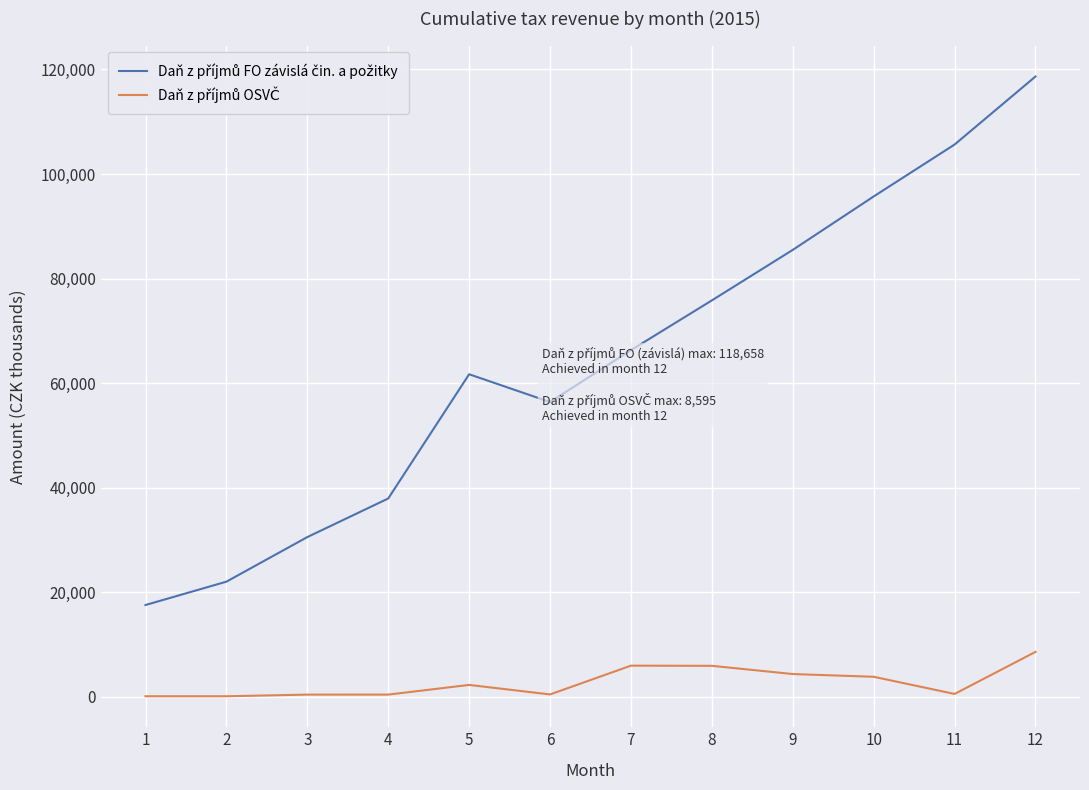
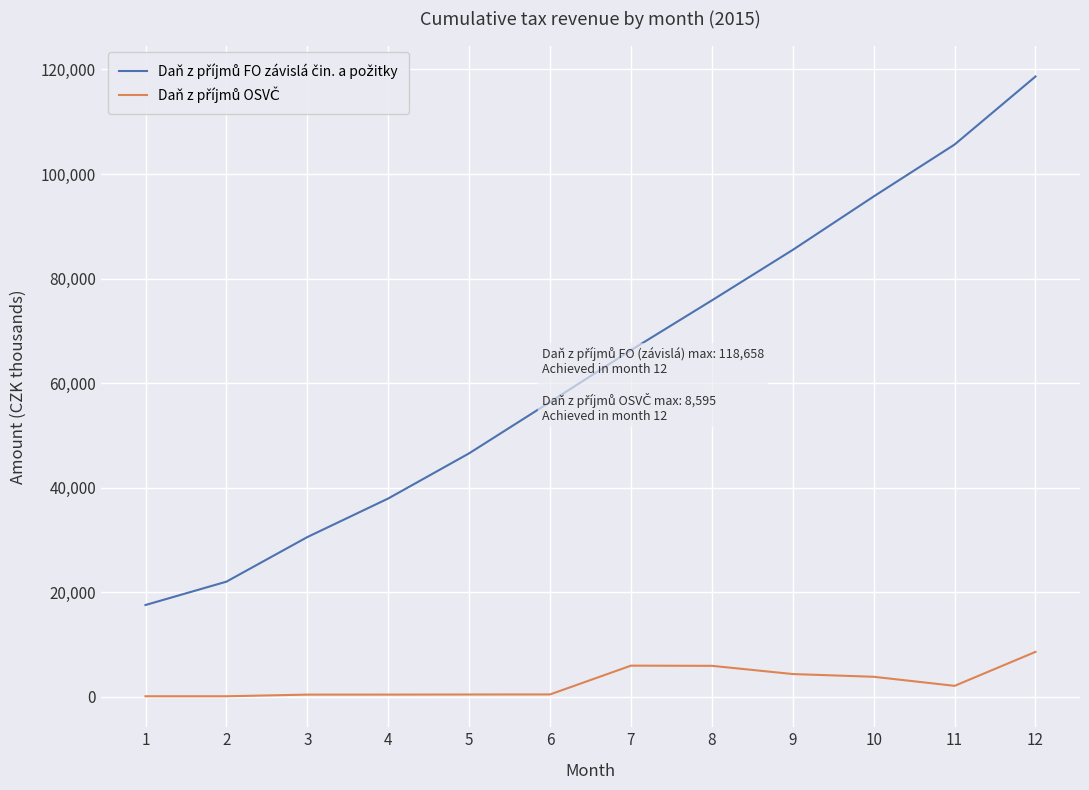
Daň z příjmů FO závislá čin. a požitky, 5: 62,000 -> 47,000
Daň z příjmů OSVČ, 5: 2,000 -> 0
Daň z příjmů OSVČ, 11: 1,000 -> 2,000
